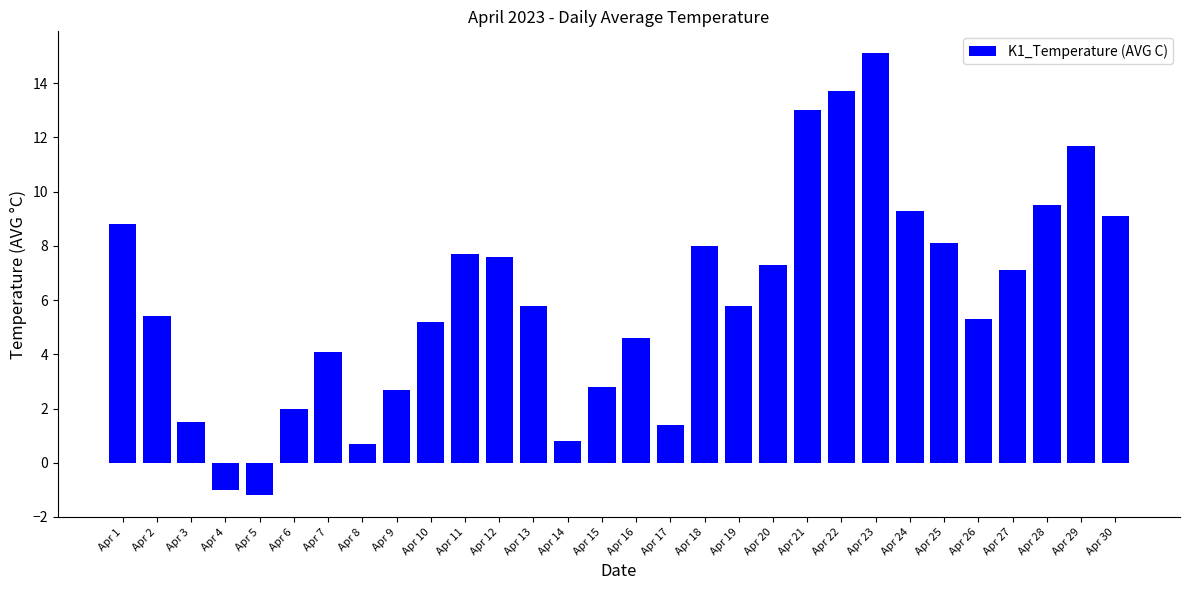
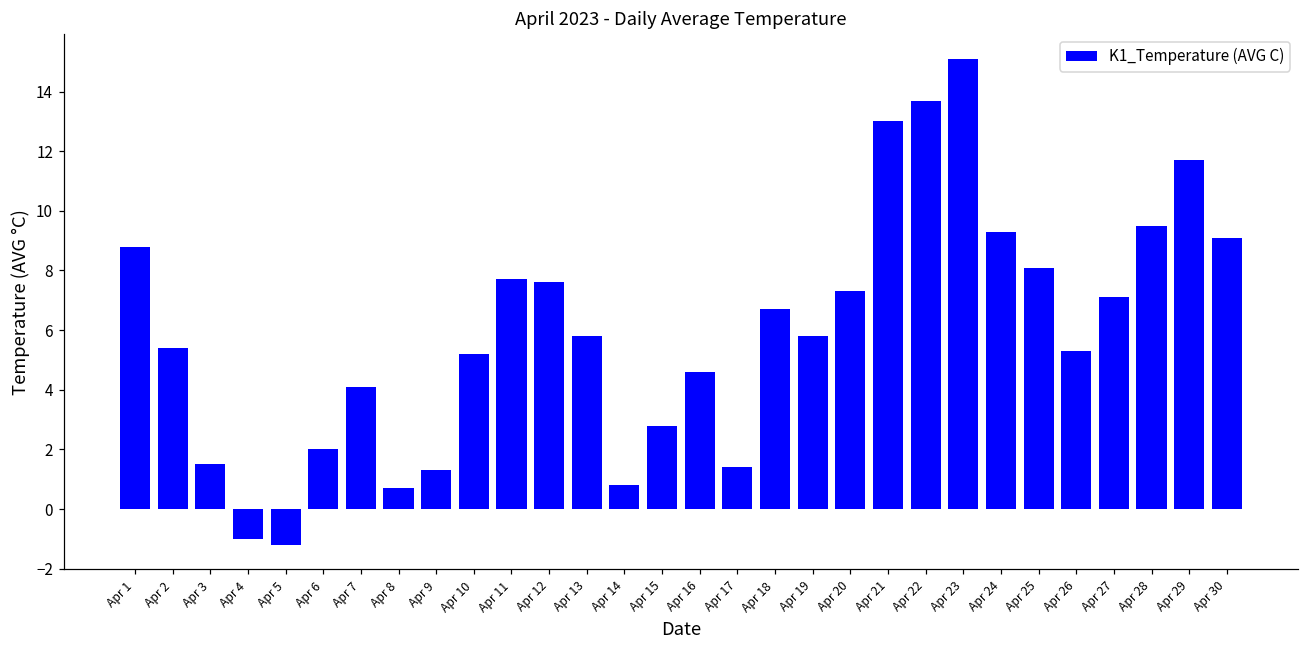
Apr 9: 2.7 -> 1.3
Apr 18: 8.0 -> 6.7
